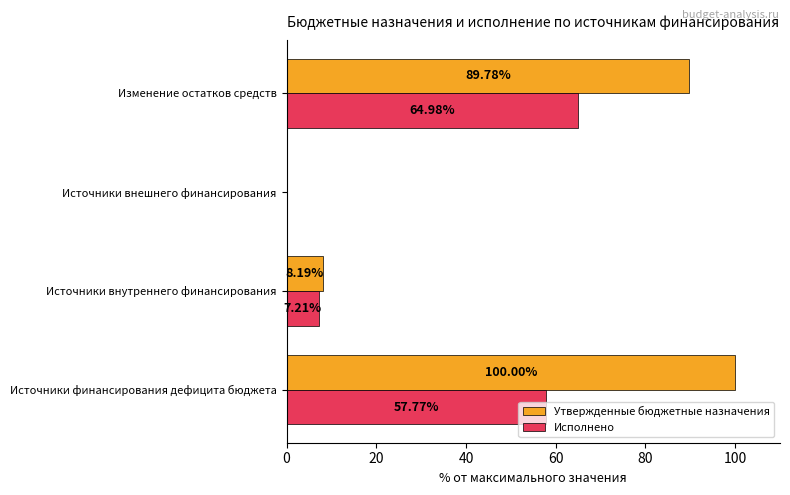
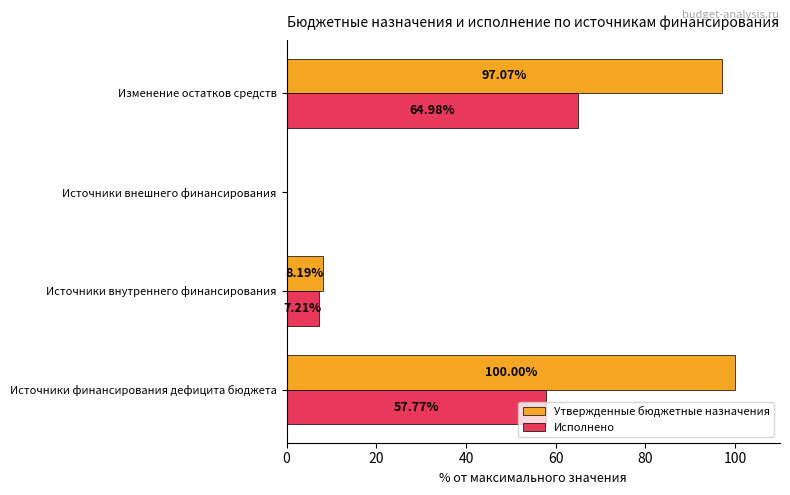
Утвержденные бюджетные назначения, Изменение остатков средств: 89.78% -> 97.07%
